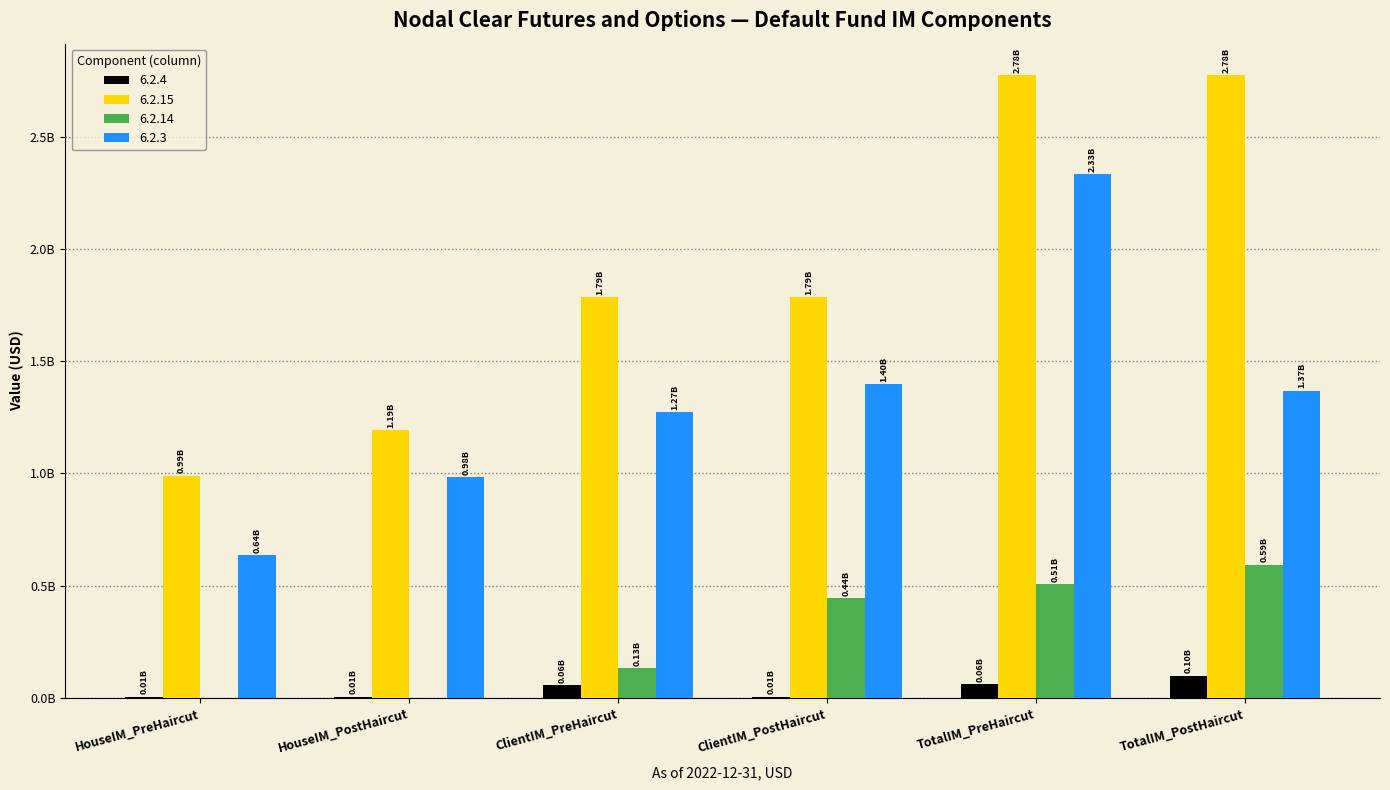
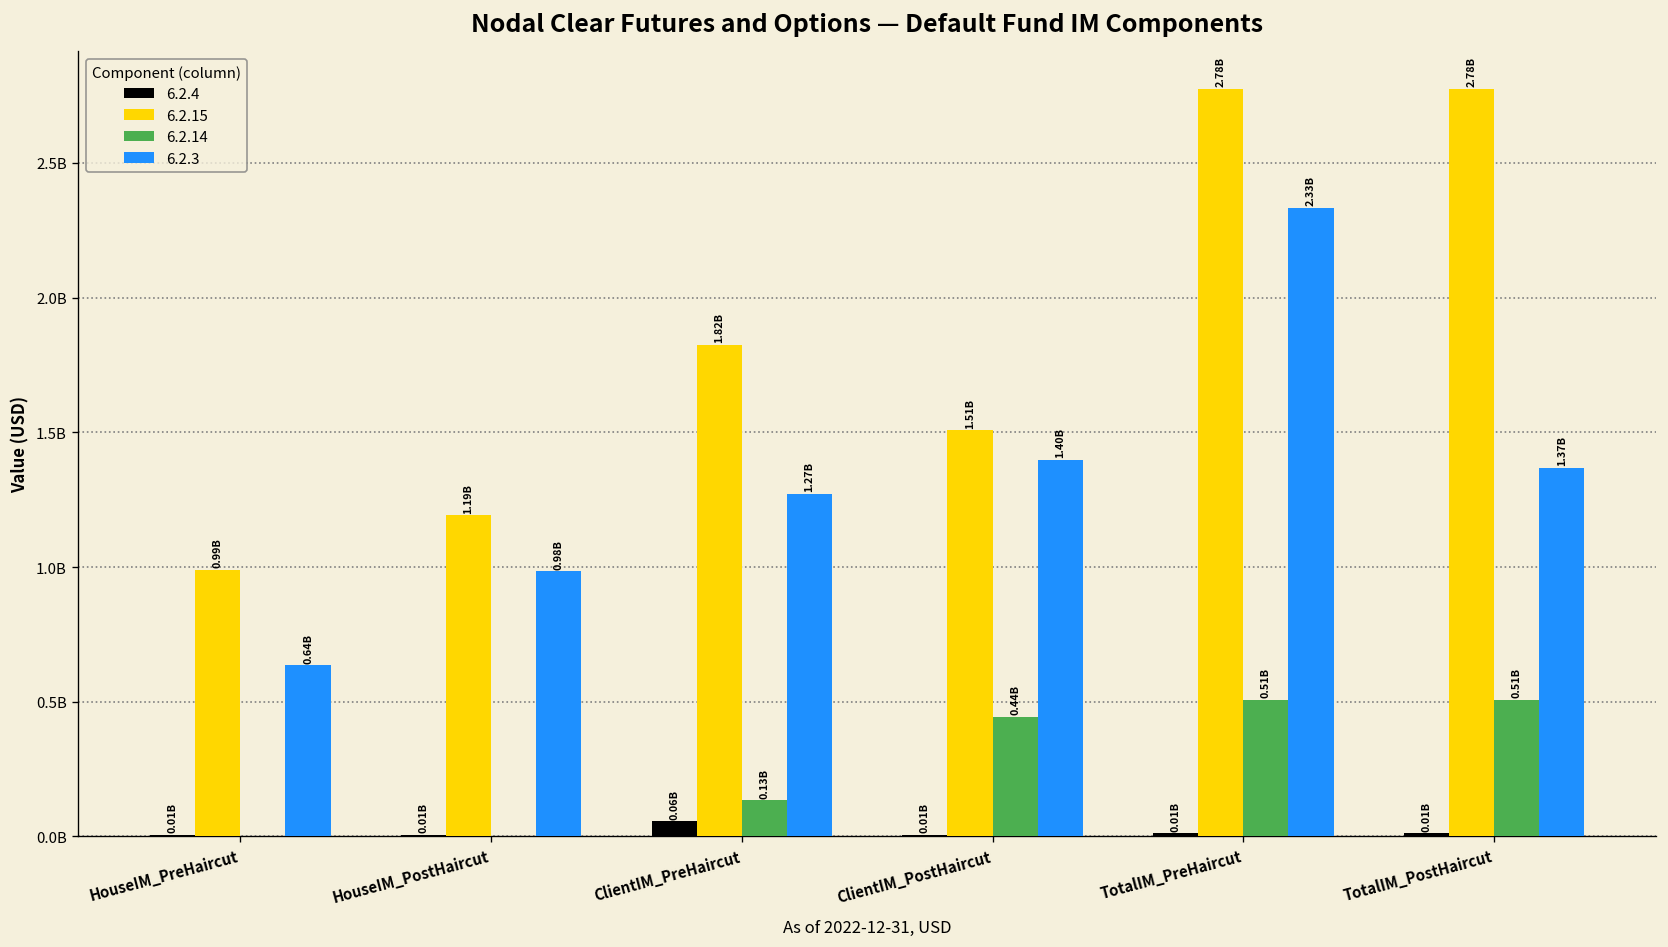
6.2.15, ClientIM_PreHaircut: 1.79B -> 1.82B
6.2.15, ClientIM_PostHaircut: 1.79B -> 1.51B
6.2.4, TotalIM_PreHaircut: 0.06B -> 0.01B
6.2.4, TotalIM_PostHaircut: 0.10B -> 0.01B
6.2.14, TotalIM_PostHaircut: 0.59B -> 0.51B
